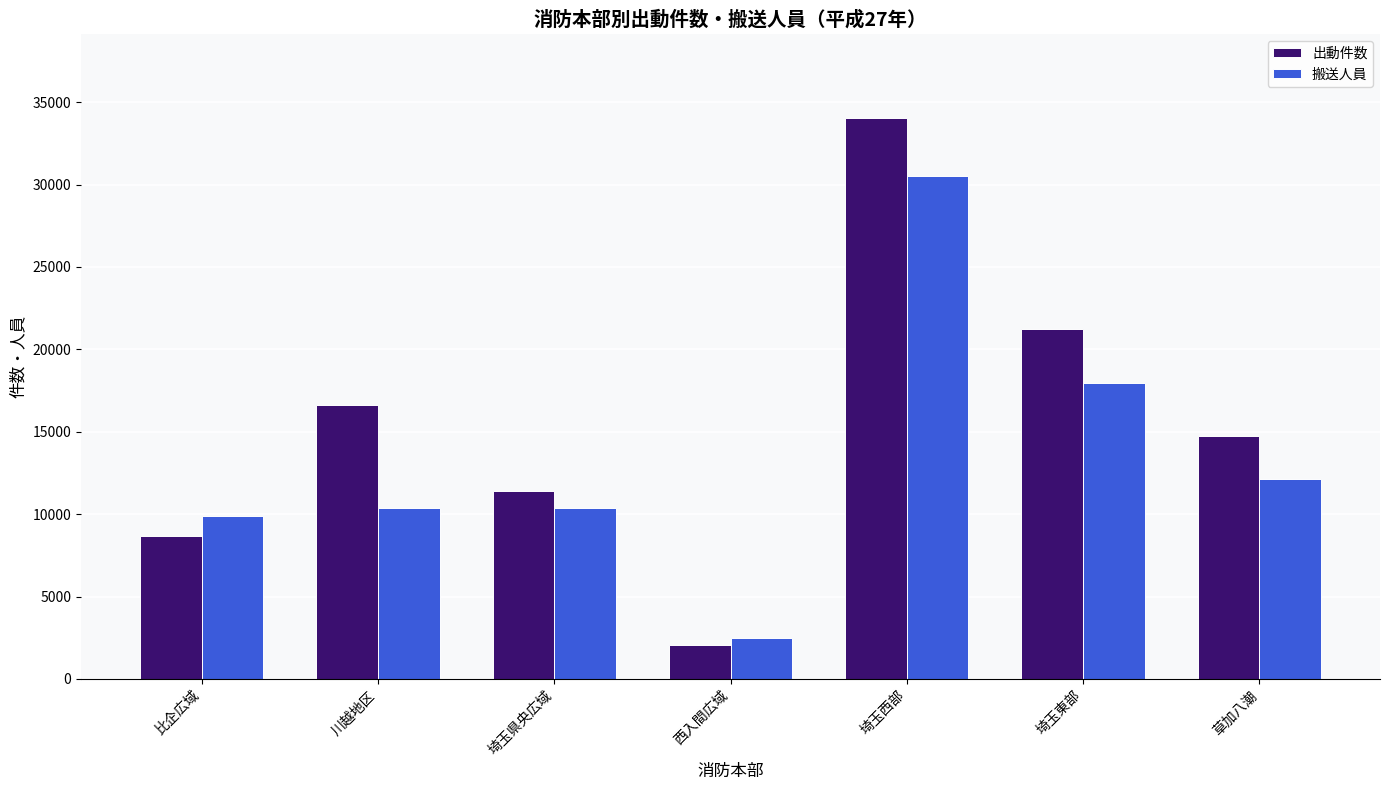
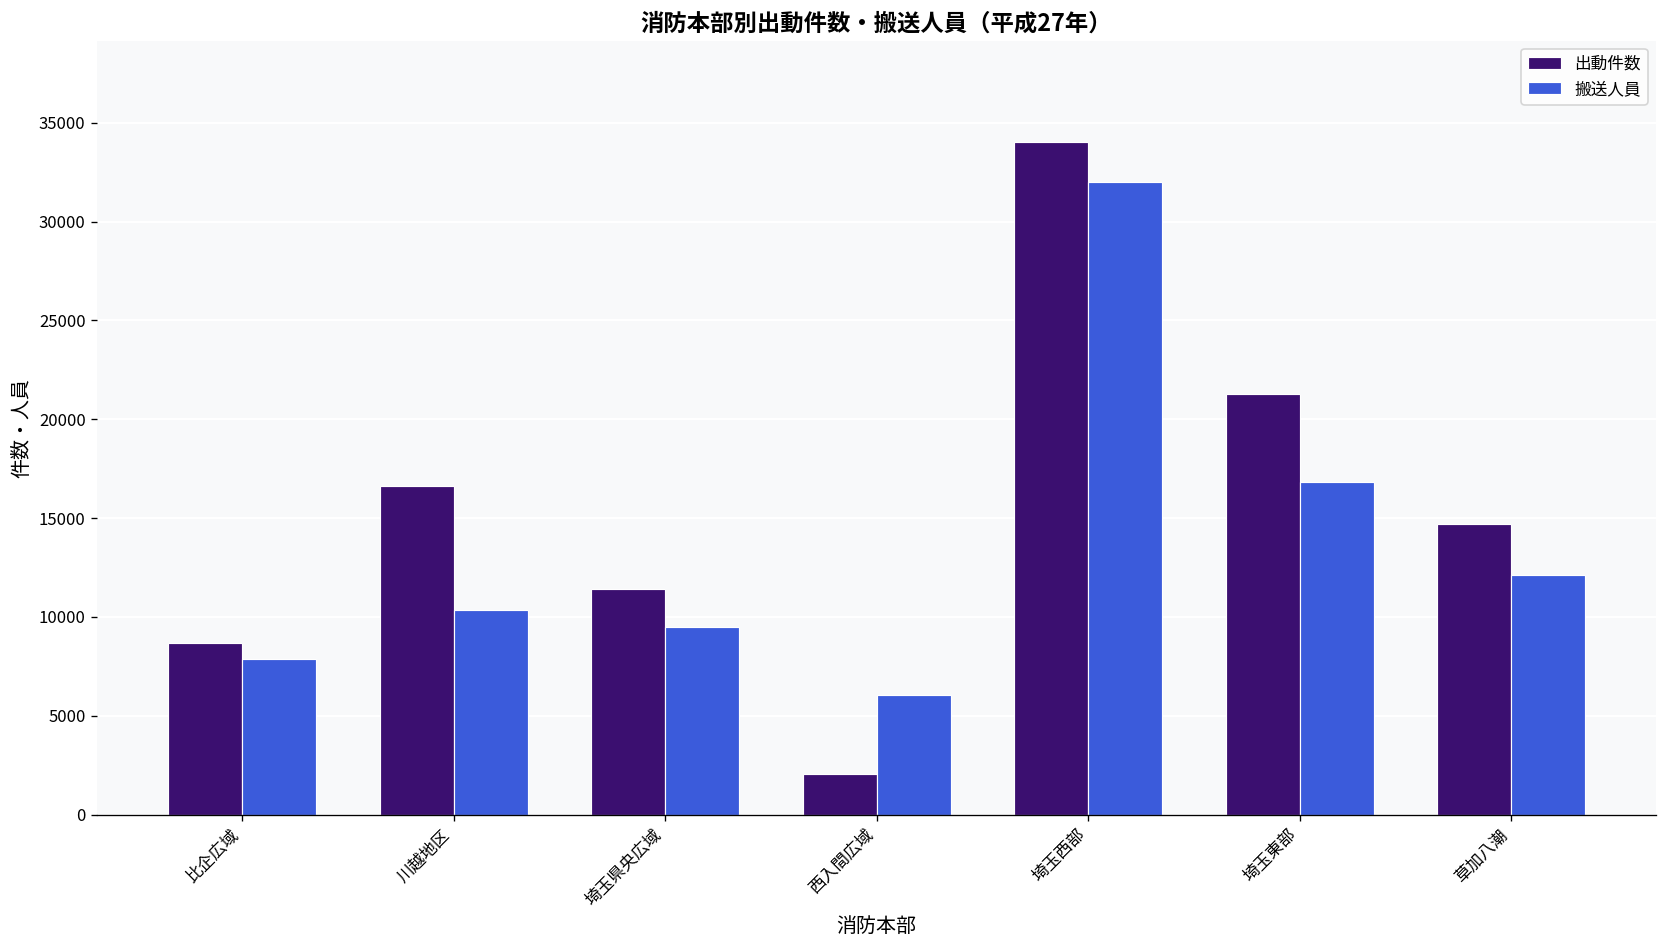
搬送人員, 比企広域: 9900 -> 7900
搬送人員, 埼玉県央広域: 10400 -> 9500
搬送人員, 西入間広域: 2500 -> 6100
搬送人員, 埼玉西部: 30500 -> 32000
搬送人員, 埼玉東部: 17900 -> 16800
